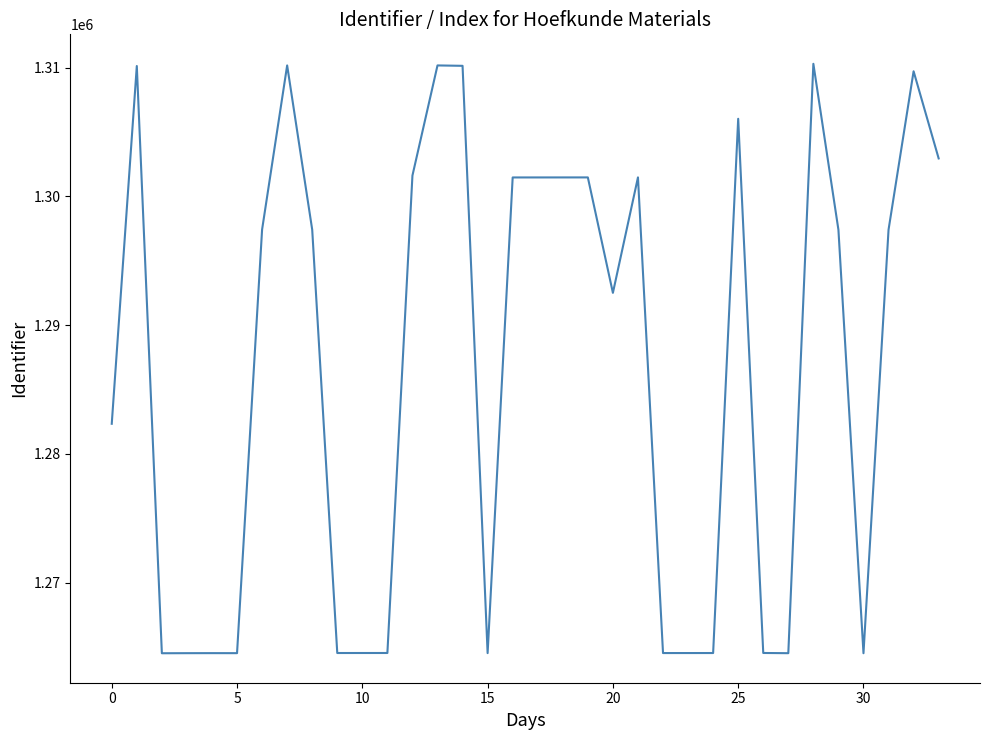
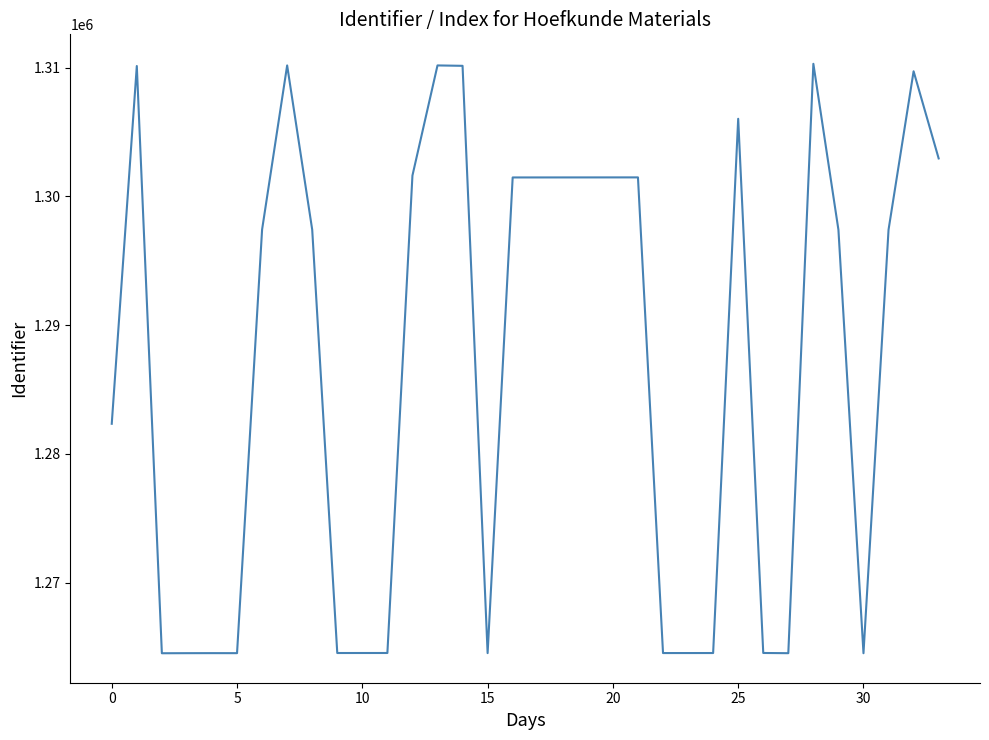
20: 1292500 -> 1301500
